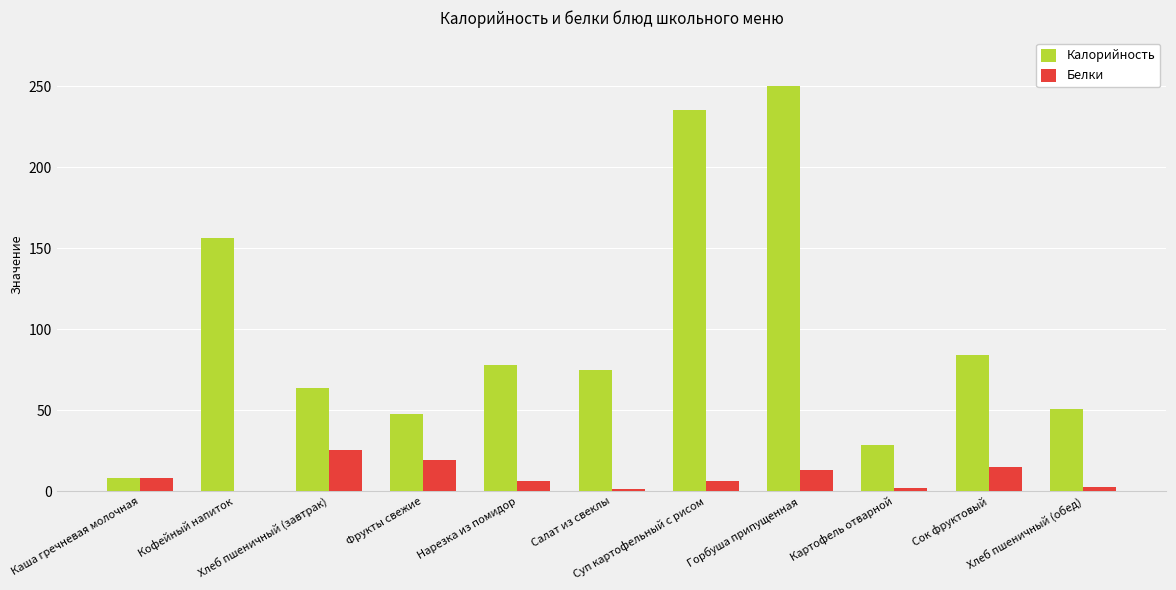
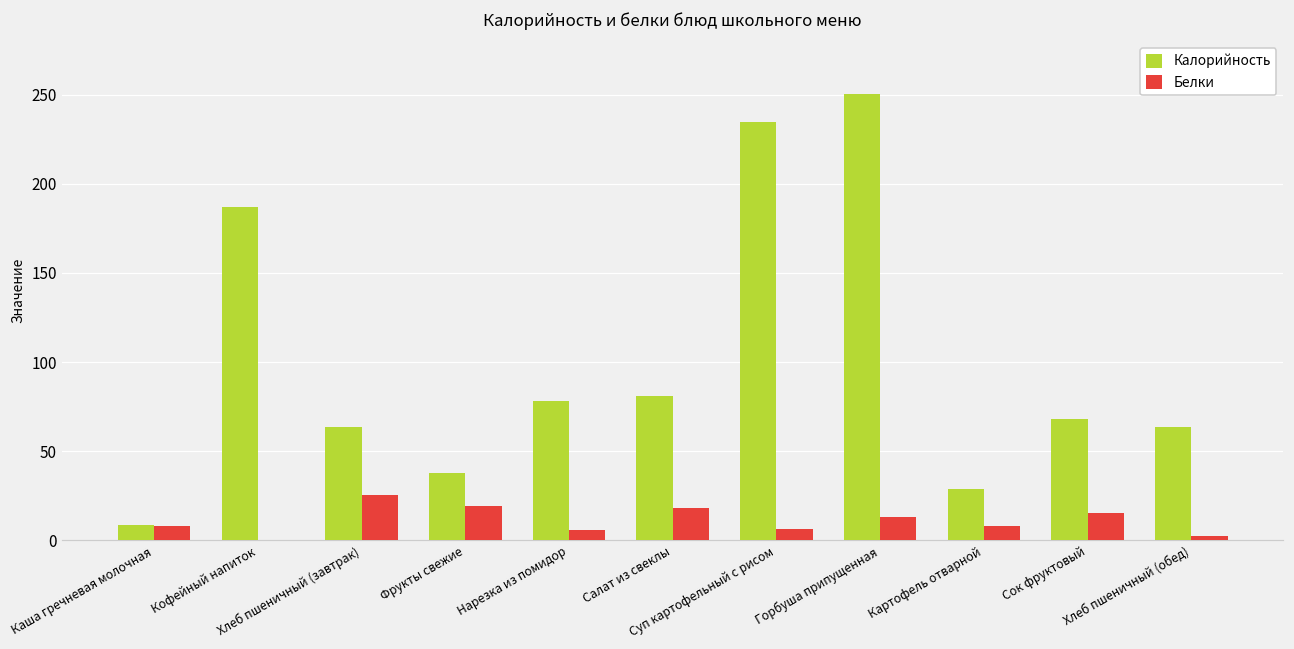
Калорийность, Кофейный напиток: 156 -> 187
Калорийность, Фрукты свежие: 48 -> 38
Калорийность, Салат из свеклы: 75 -> 81
Белки, Салат из свеклы: 1 -> 18
Белки, Картофель отварной: 2 -> 8
Калорийность, Сок фруктовый: 84 -> 68
Калорийность, Хлеб пшеничный (обед): 51 -> 64
